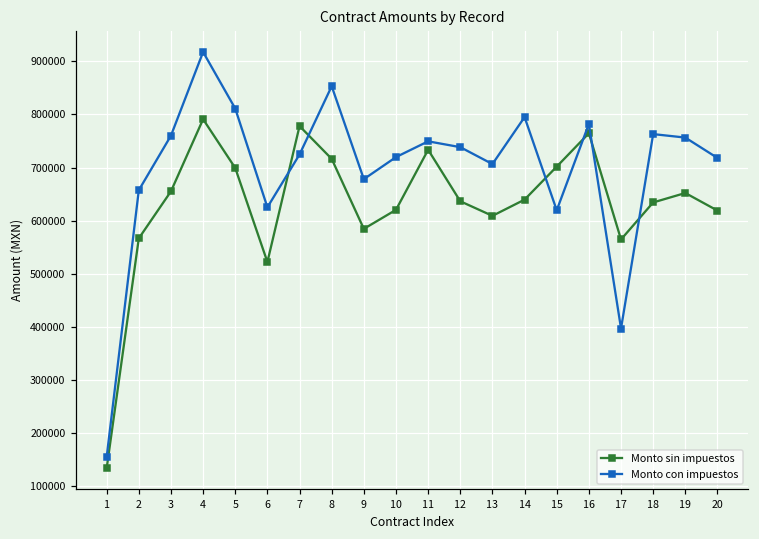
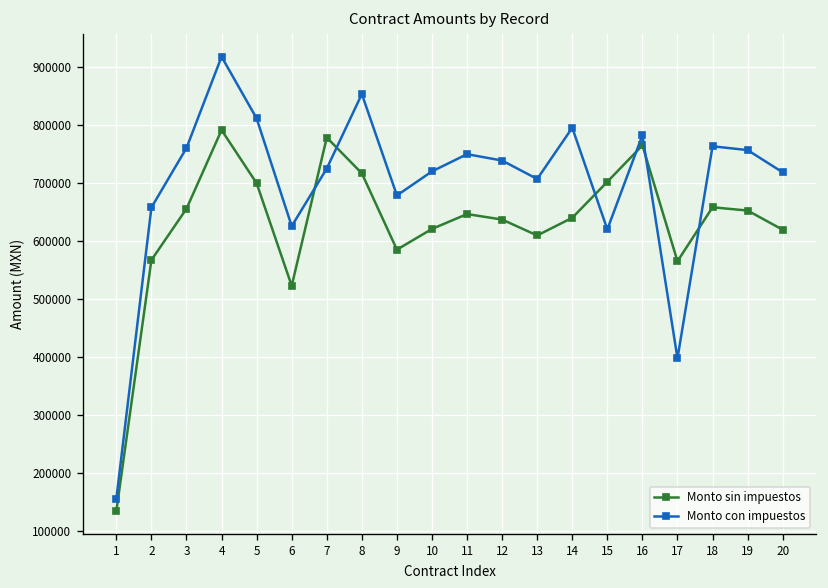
Monto sin impuestos, 11: 730000 -> 650000
Monto sin impuestos, 18: 630000 -> 660000
